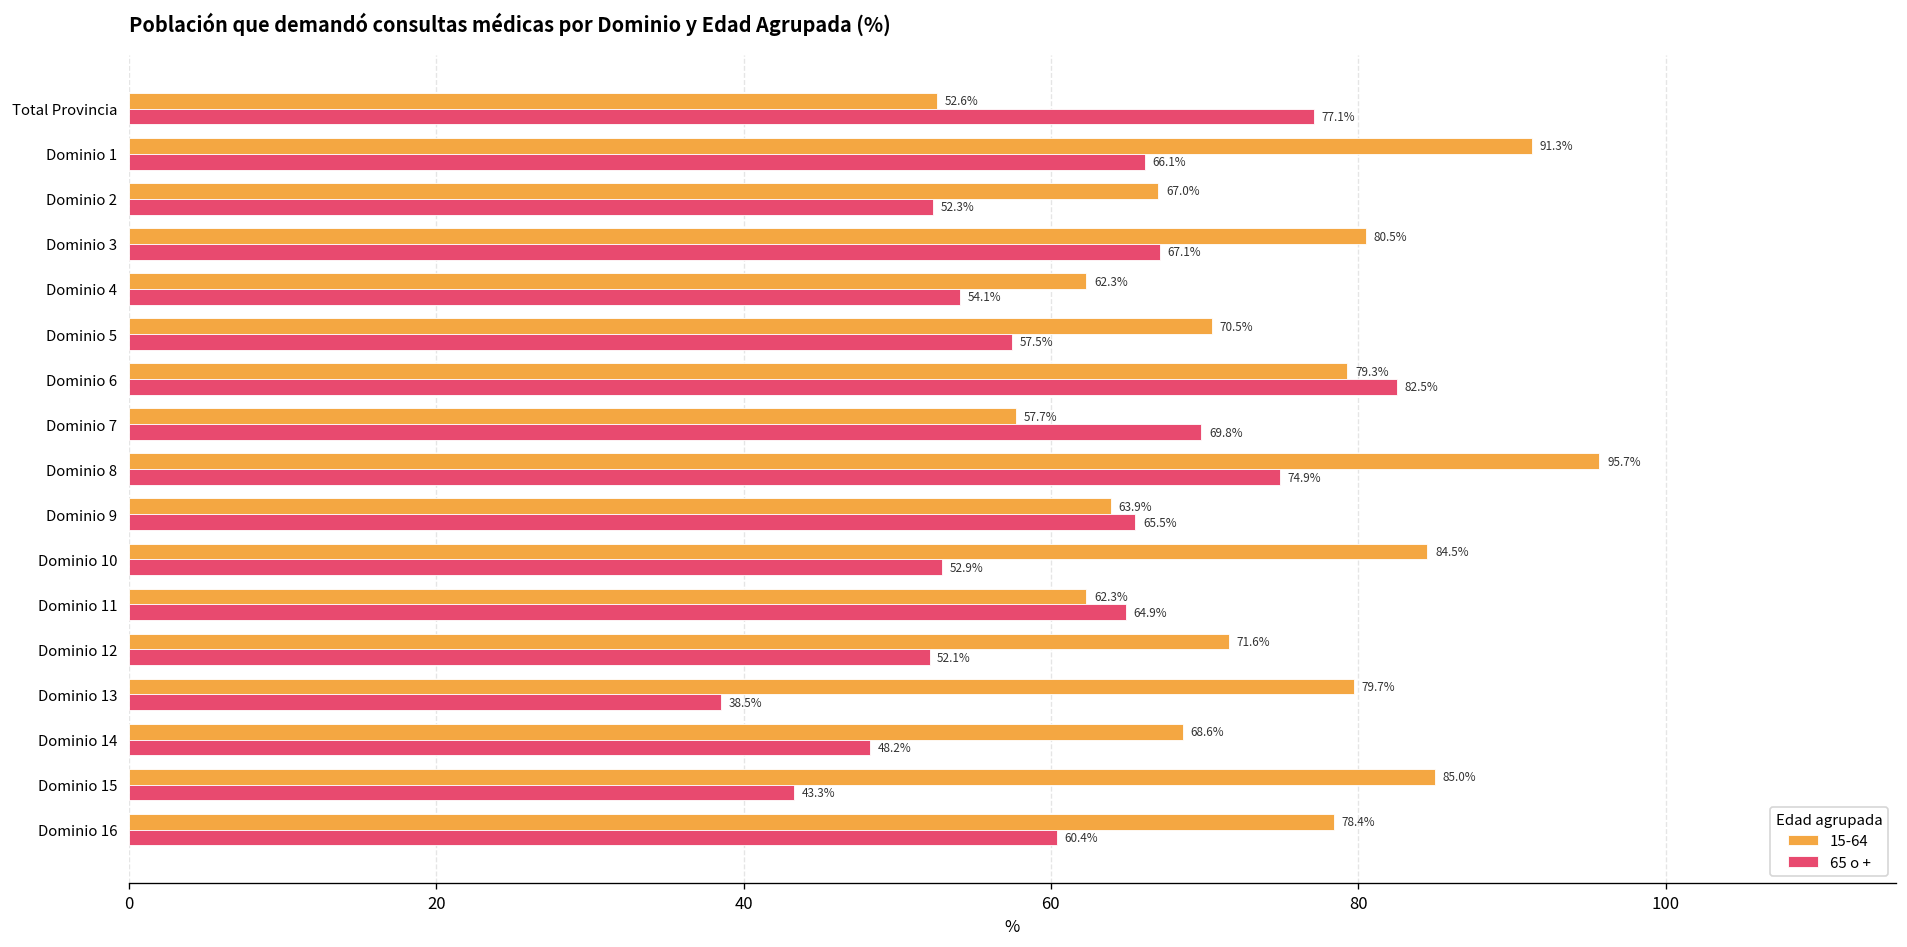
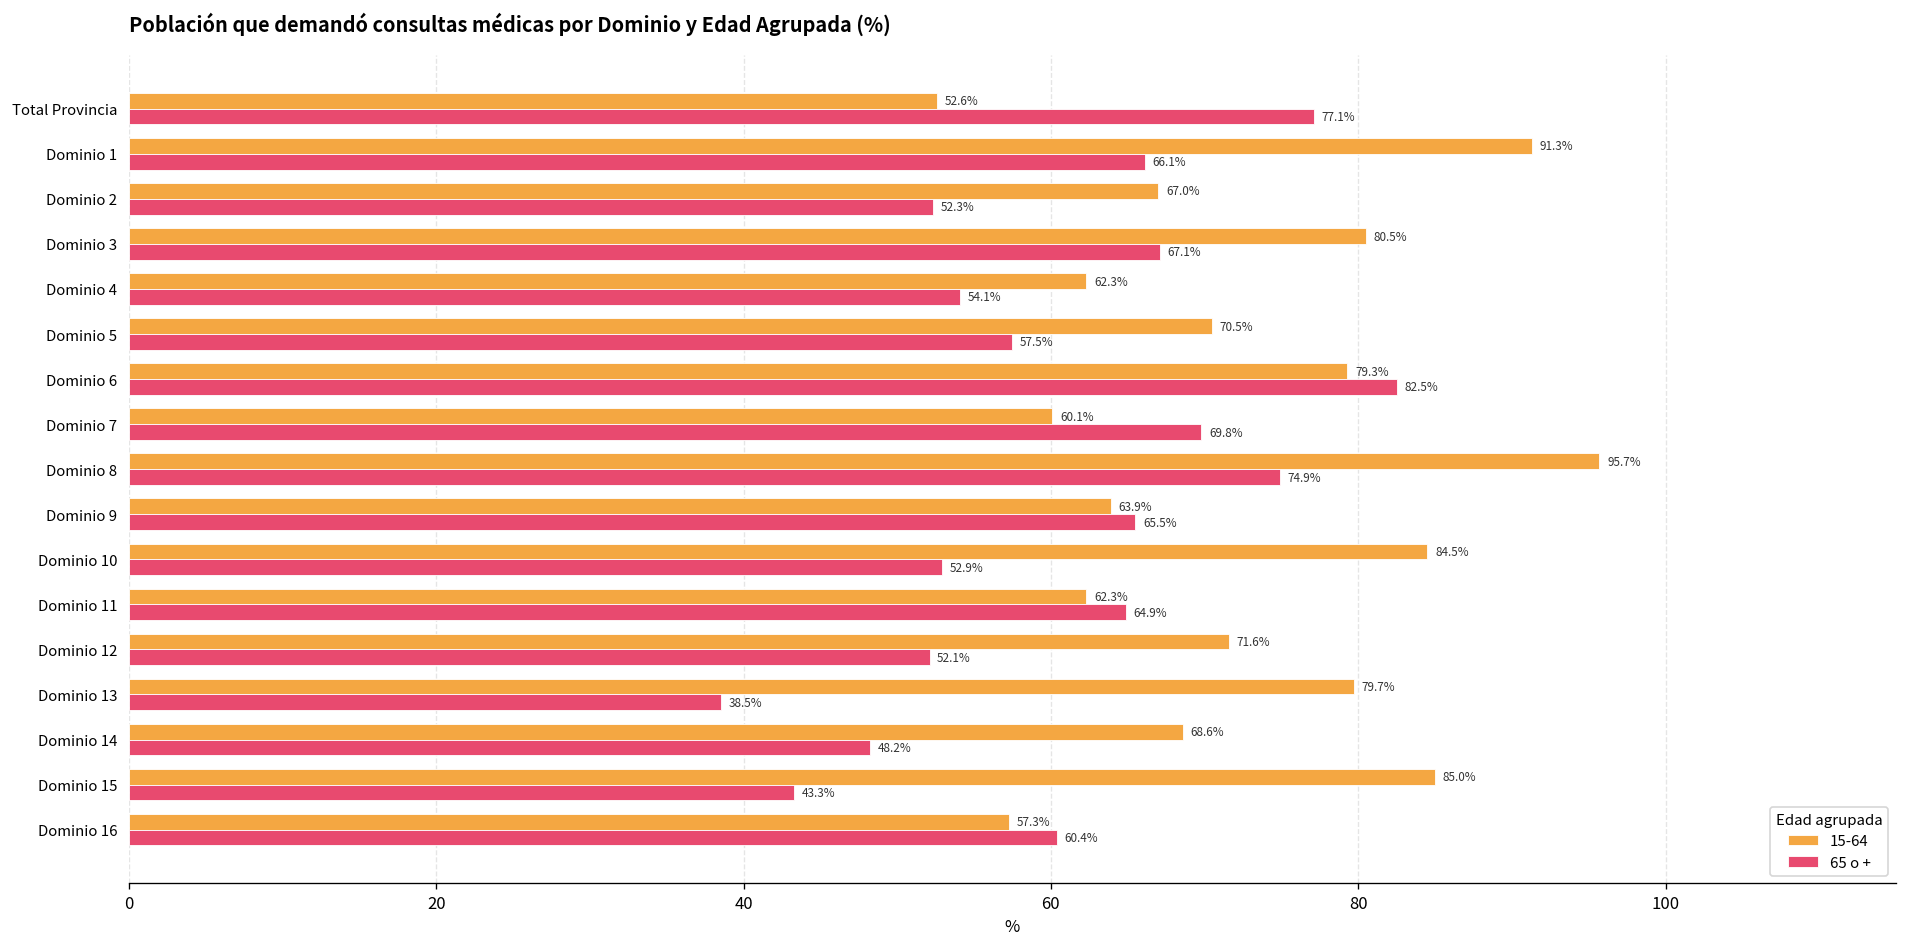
15-64, Dominio 7: 57.7% -> 60.1%
15-64, Dominio 16: 78.4% -> 57.3%
